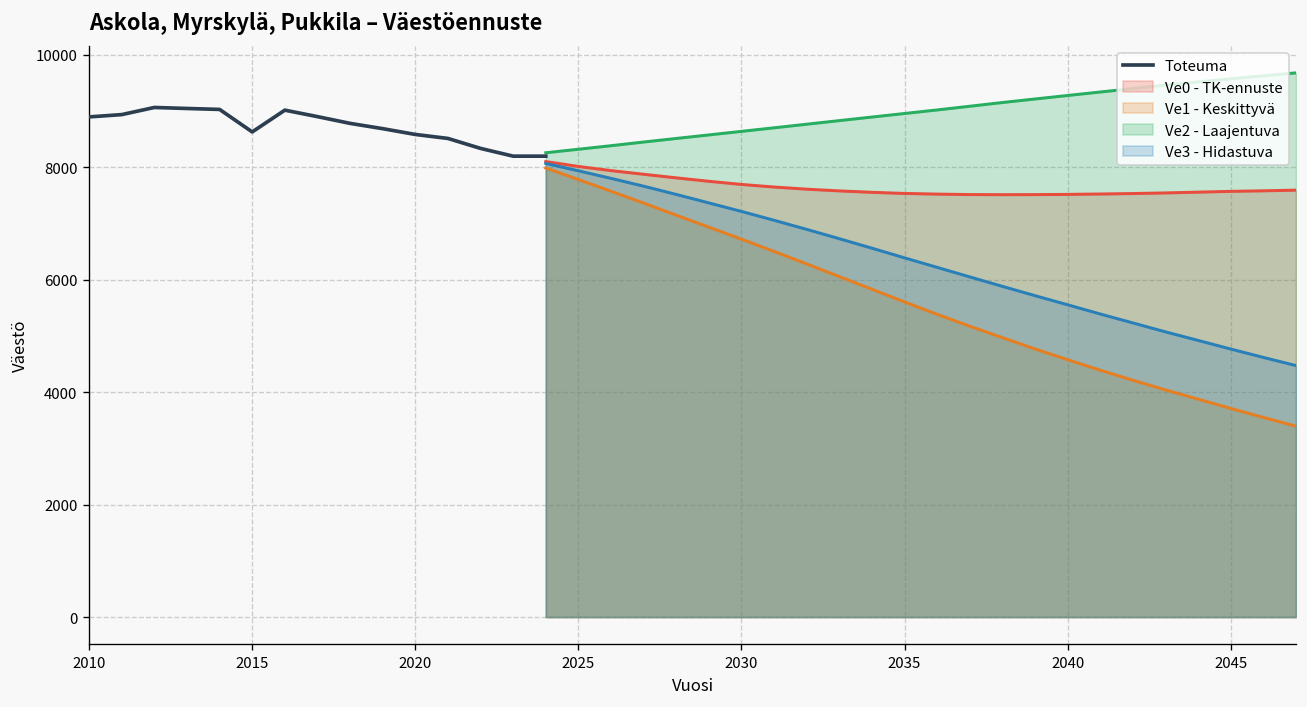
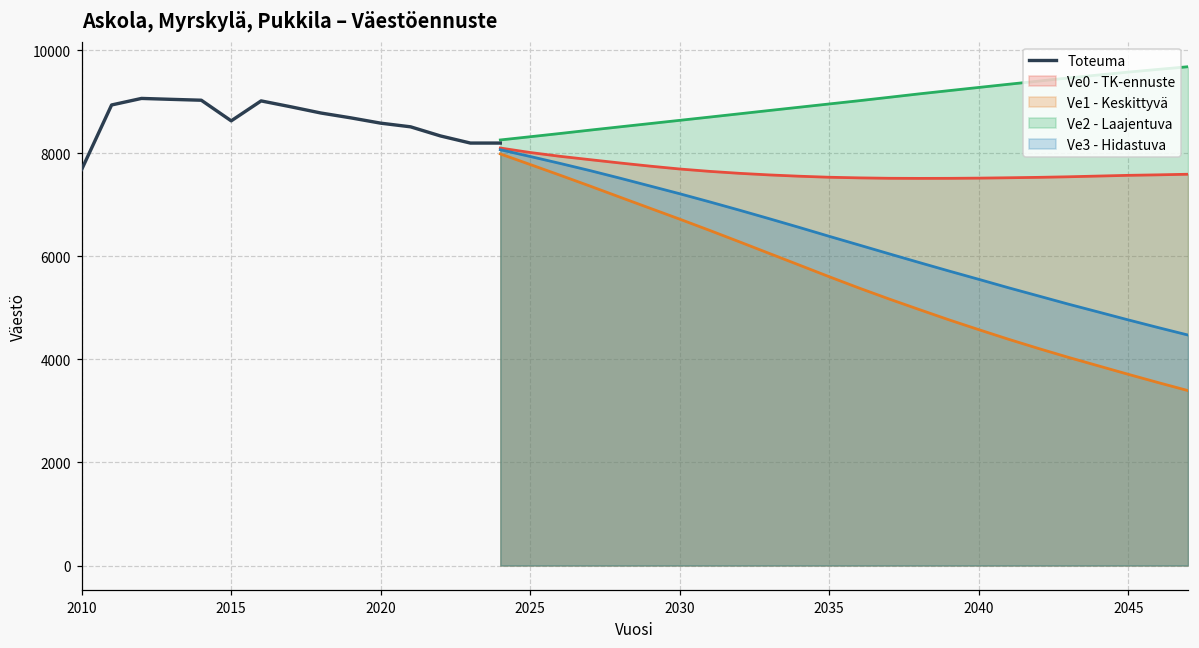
Toteuma, 2010: 8900 -> 7700
